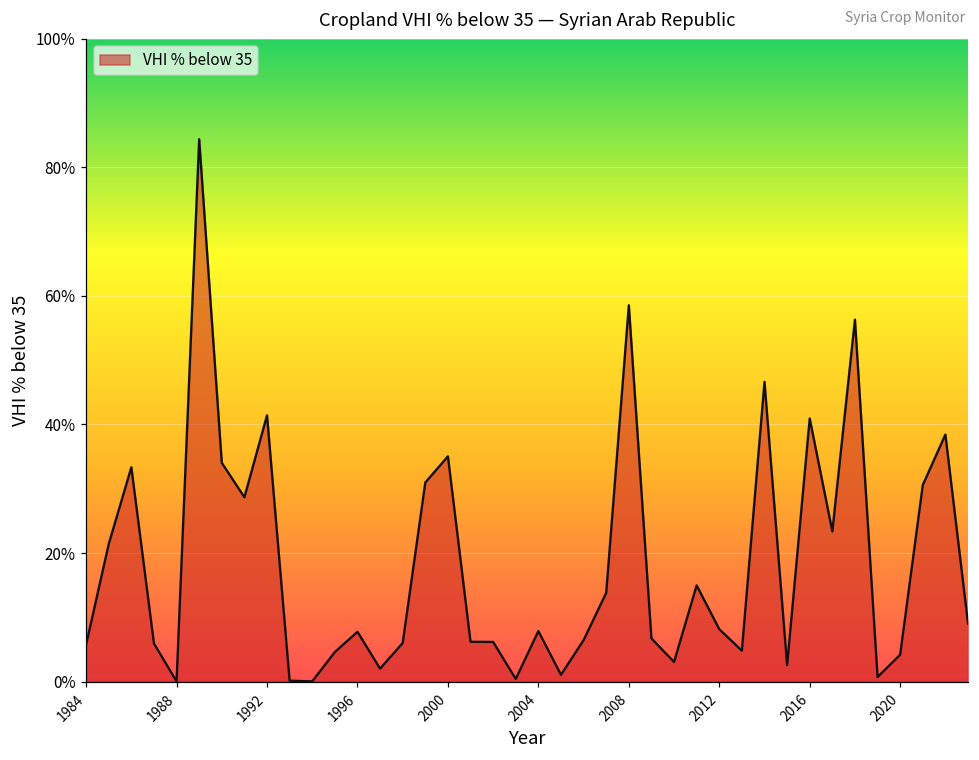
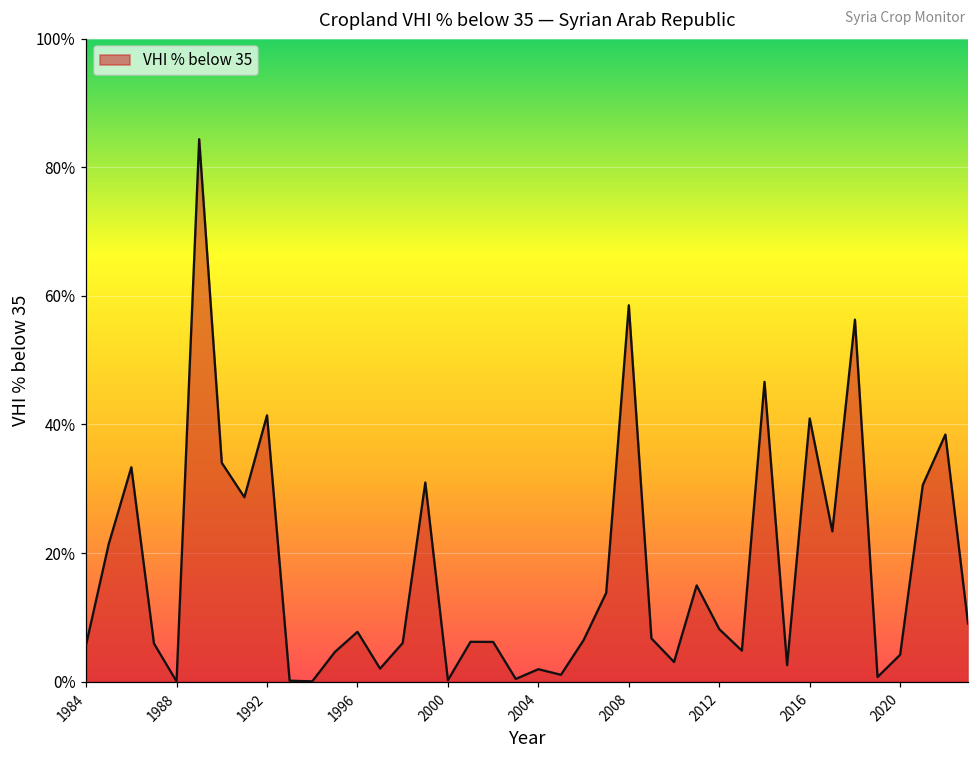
2000: 35% -> 0%
2004: 8% -> 2%
